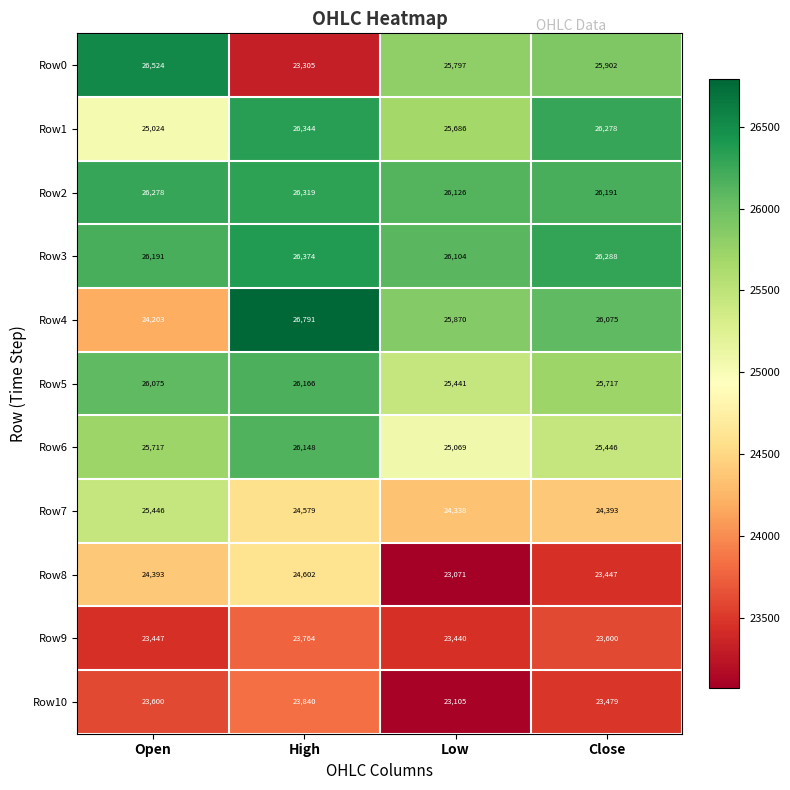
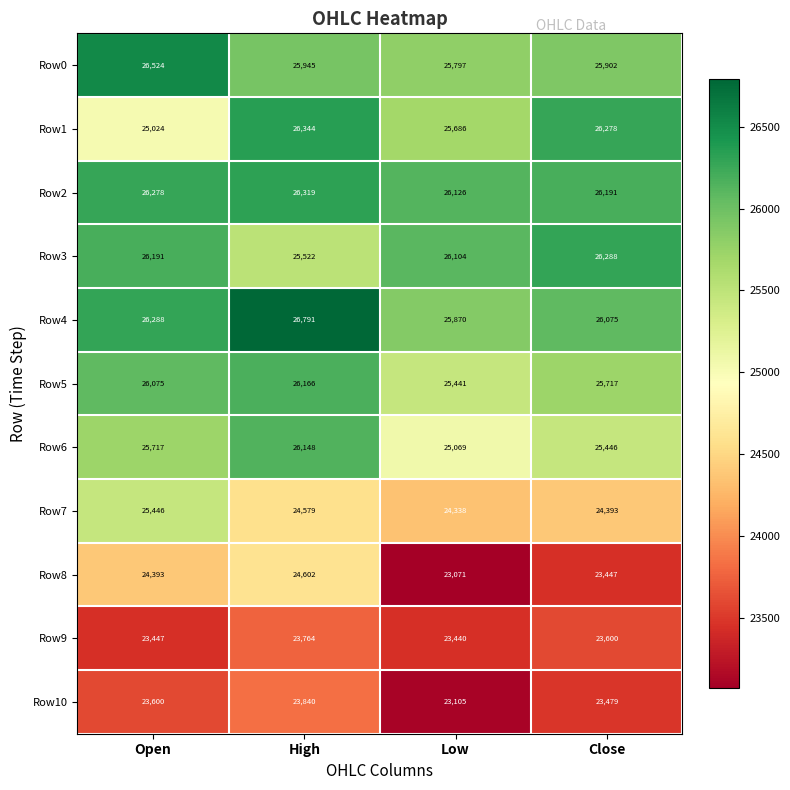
Row0, High: 23,305 -> 25,945
Row3, High: 26,374 -> 25,522
Row4, Open: 24,203 -> 26,288
